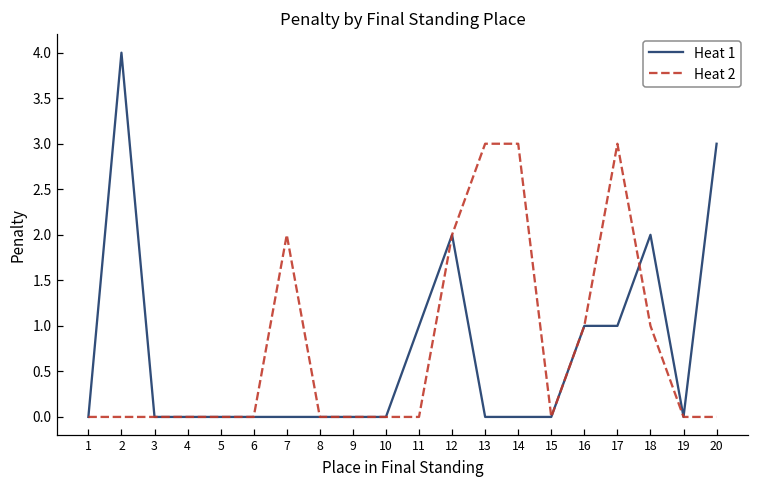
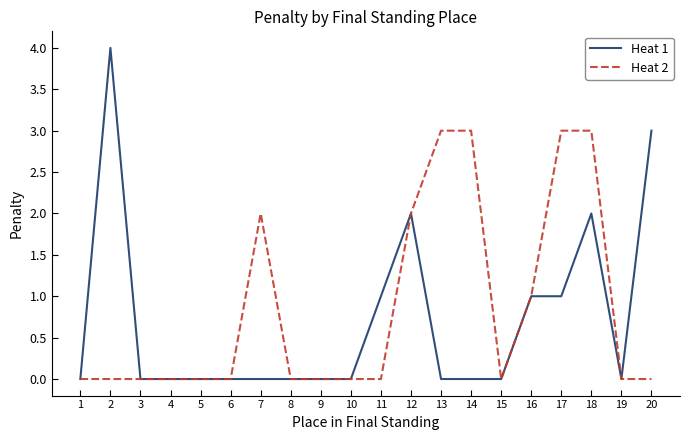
Heat 2, 18: 1 -> 3
